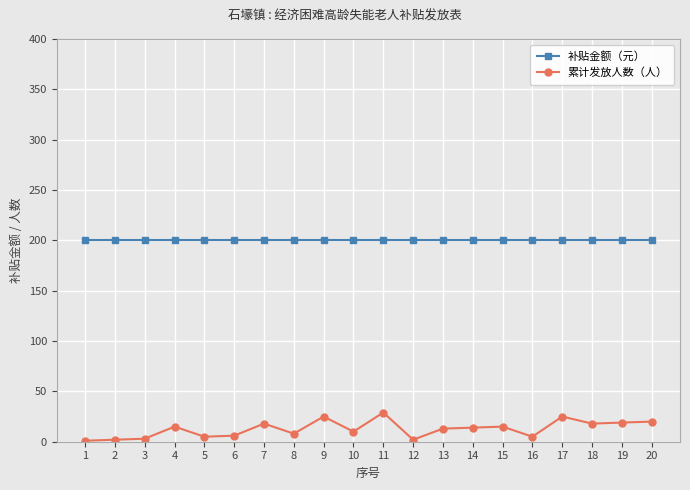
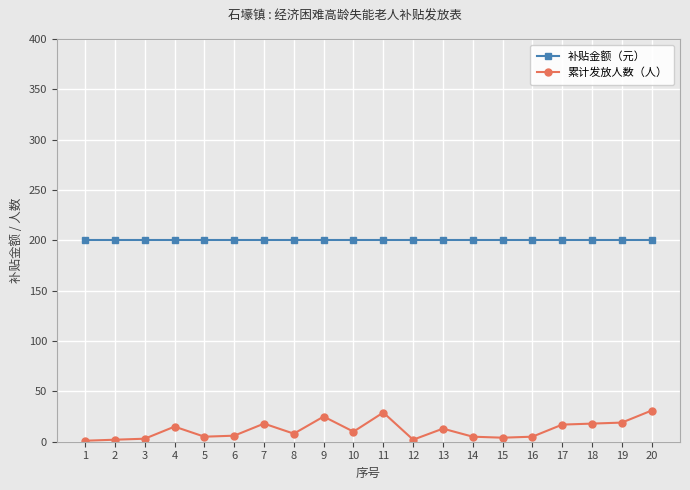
累计发放人数（人）, 14: 14 -> 5
累计发放人数（人）, 15: 15 -> 4
累计发放人数（人）, 17: 25 -> 17
累计发放人数（人）, 20: 20 -> 31
